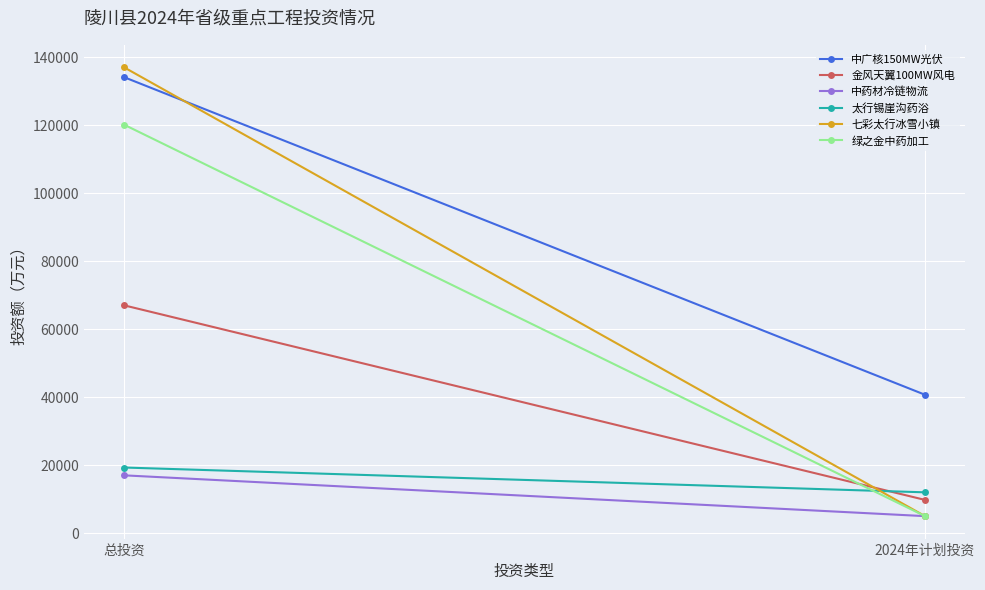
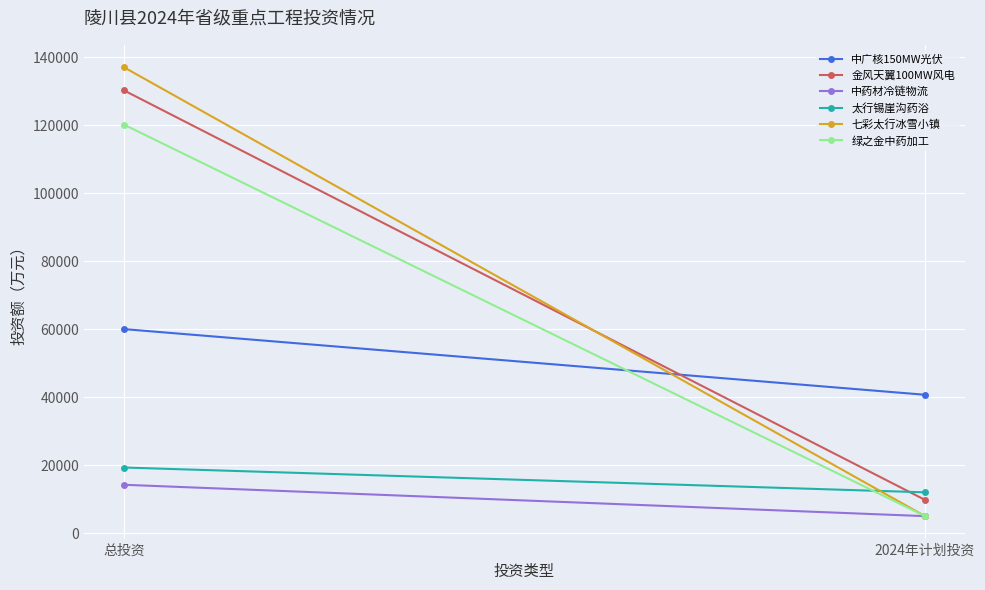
中广核150MW光伏, 总投资: 134000 -> 60000
金风天翼100MW风电, 总投资: 67000 -> 130000
中药材冷链物流, 总投资: 17000 -> 14000
